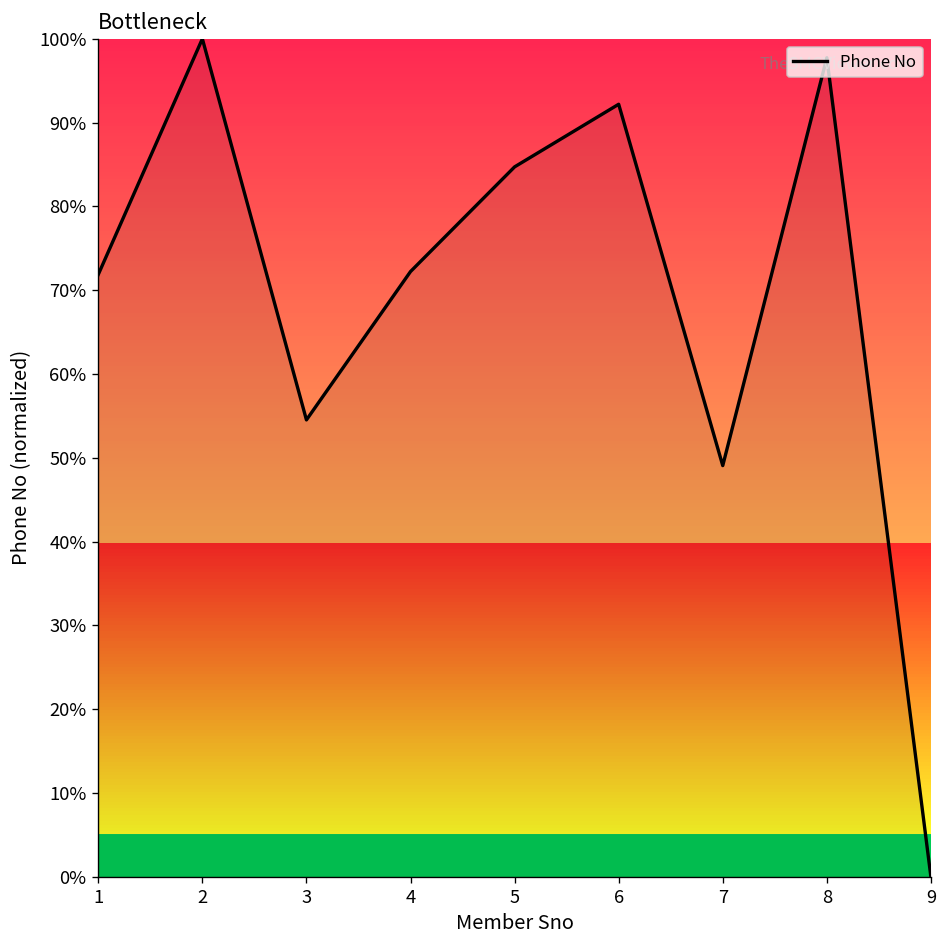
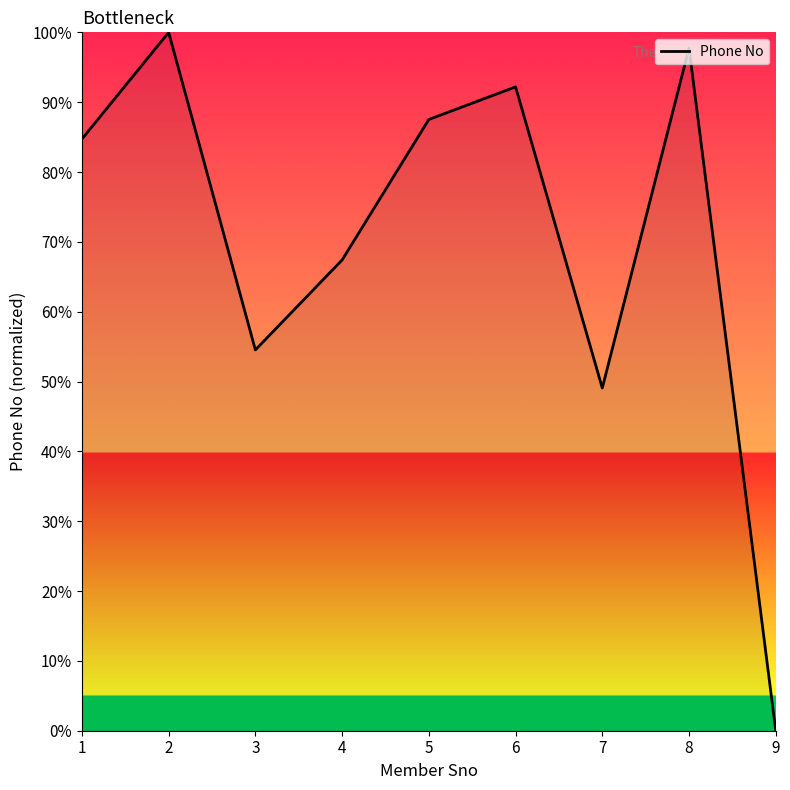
1: 72% -> 85%
4: 72% -> 67%
5: 85% -> 88%
